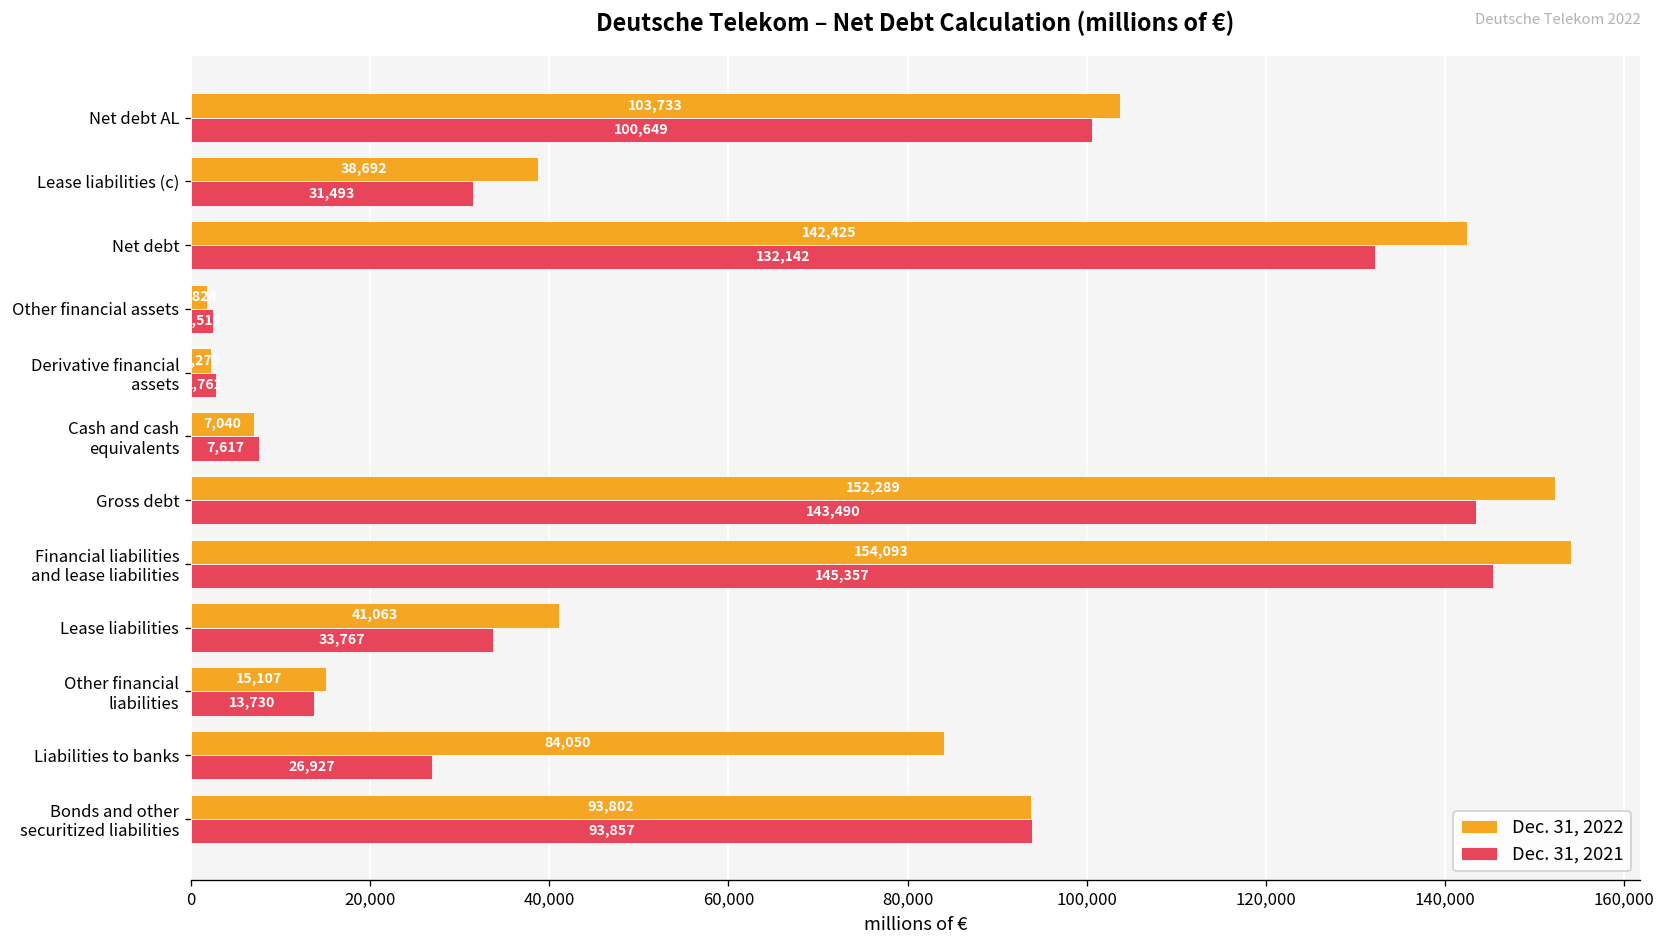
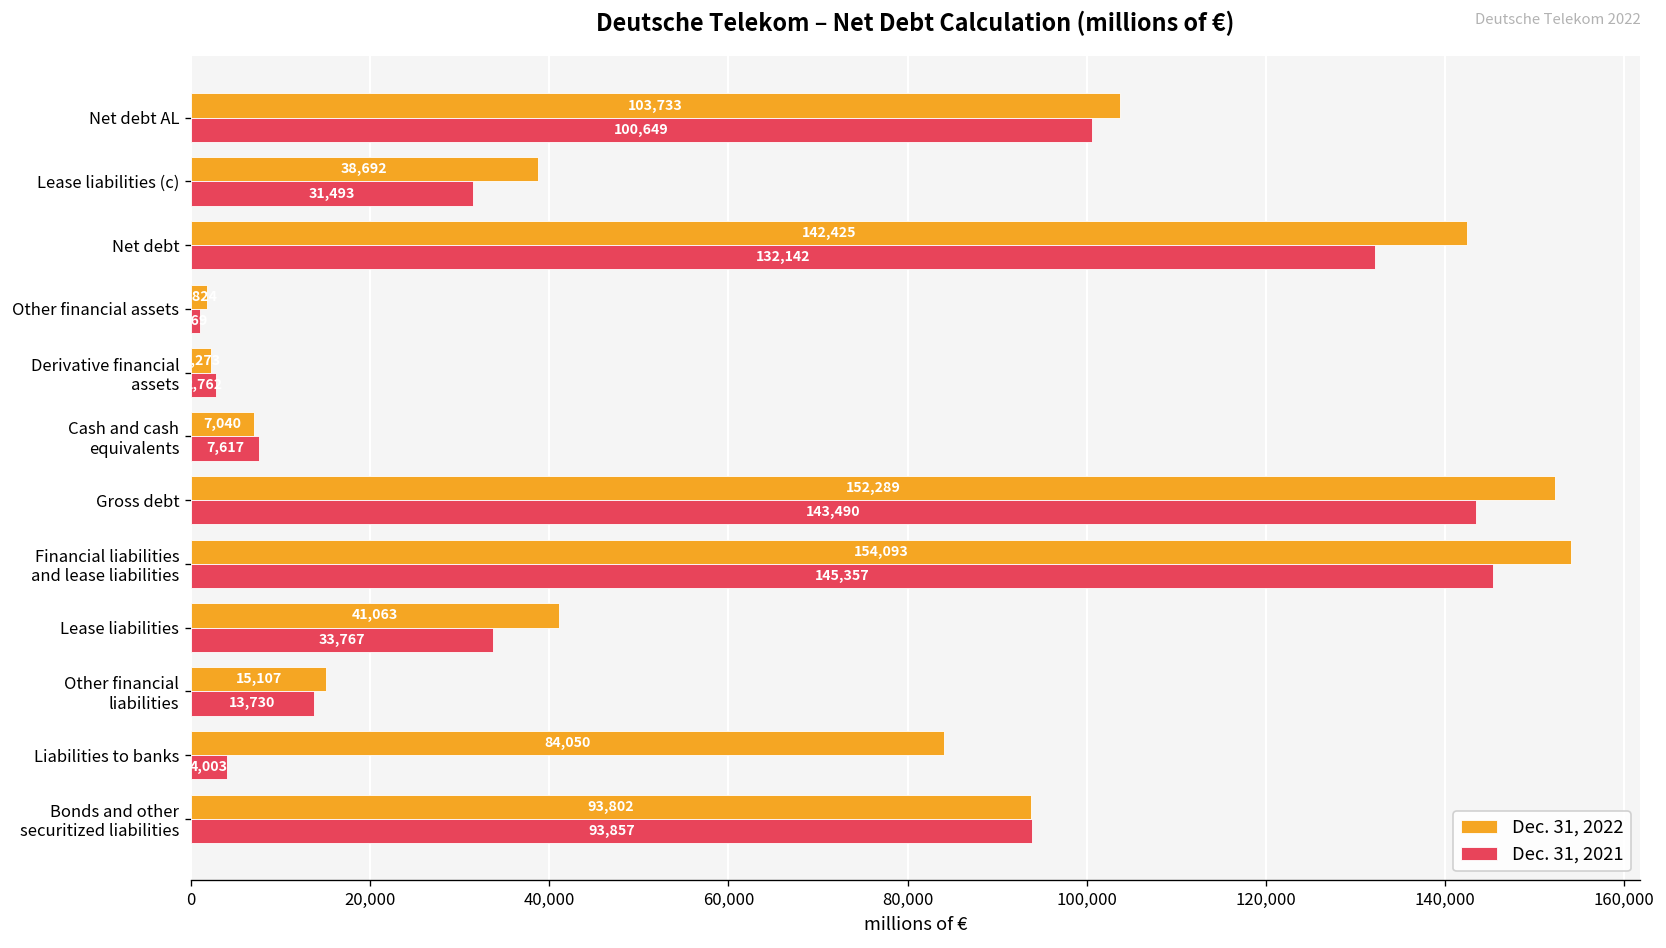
Dec. 31, 2021, Other financial assets: 3,000 -> 1,000
Dec. 31, 2021, Liabilities to banks: 26,927 -> 4,003
